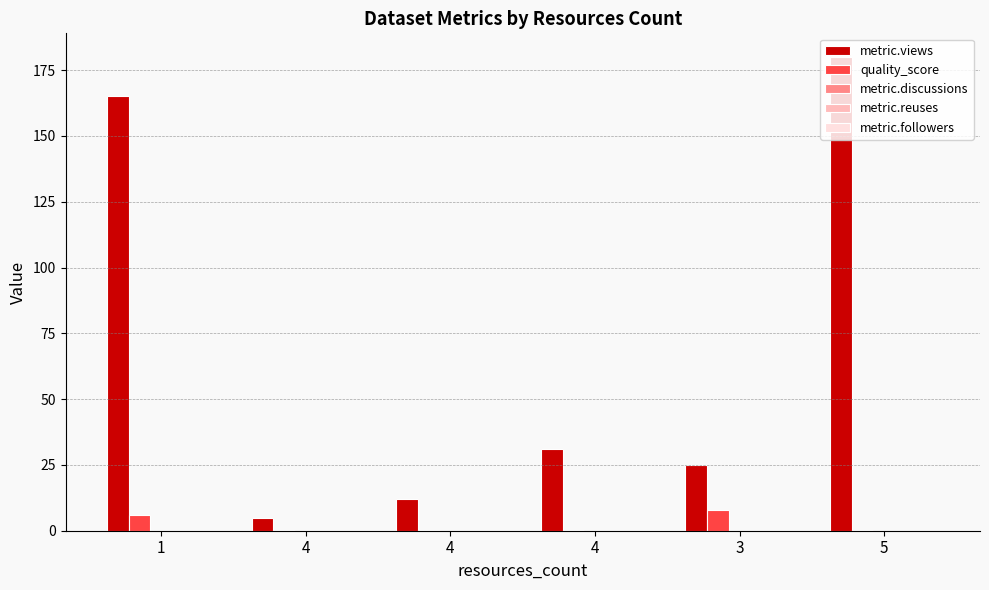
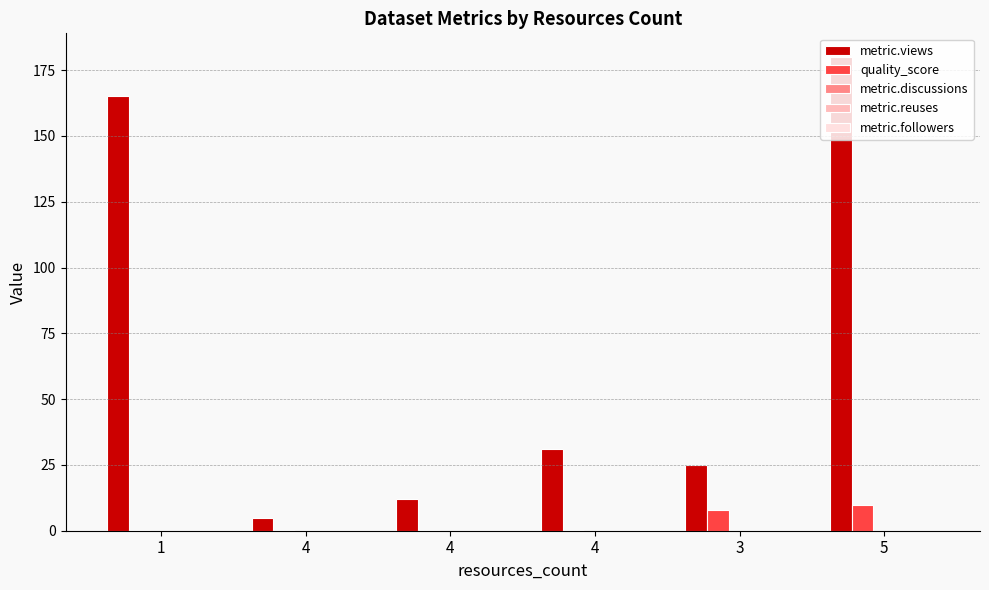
quality_score, 1: 6 -> 0
quality_score, 5: 0 -> 10
